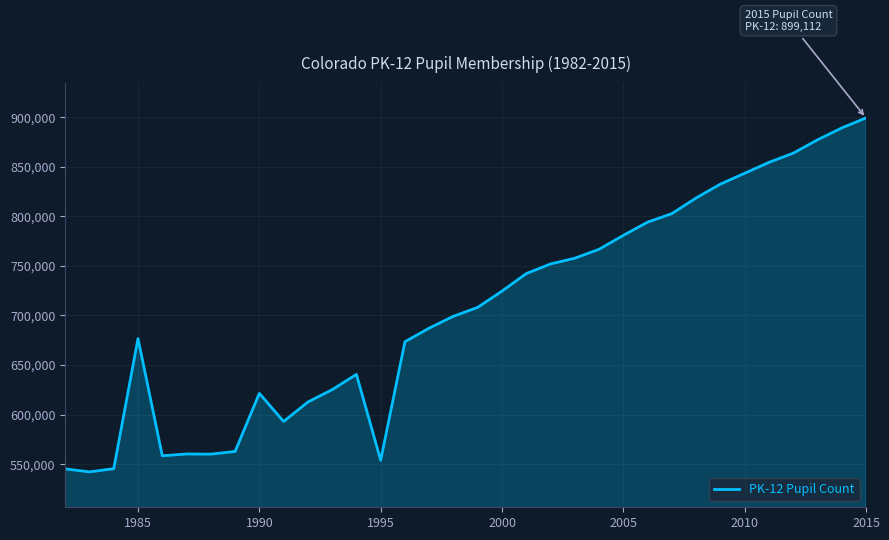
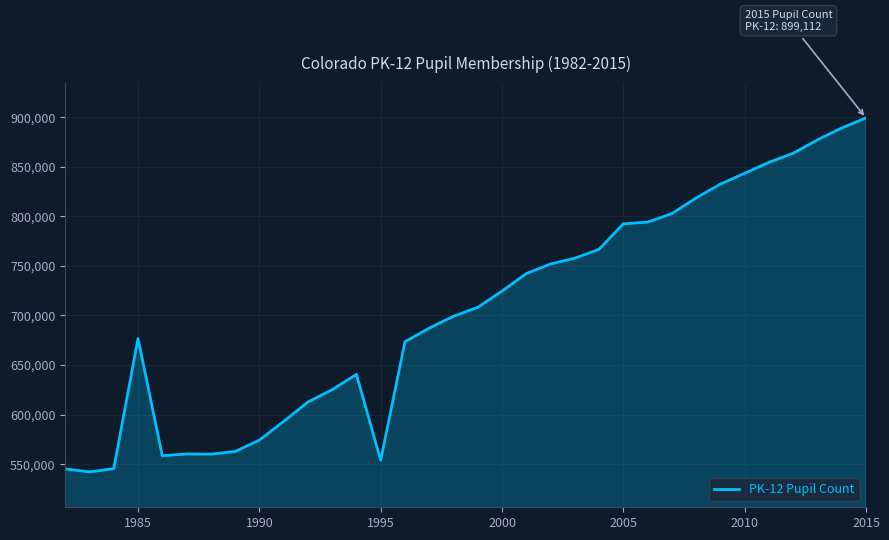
1990: 620,000 -> 570,000
2005: 780,000 -> 790,000
